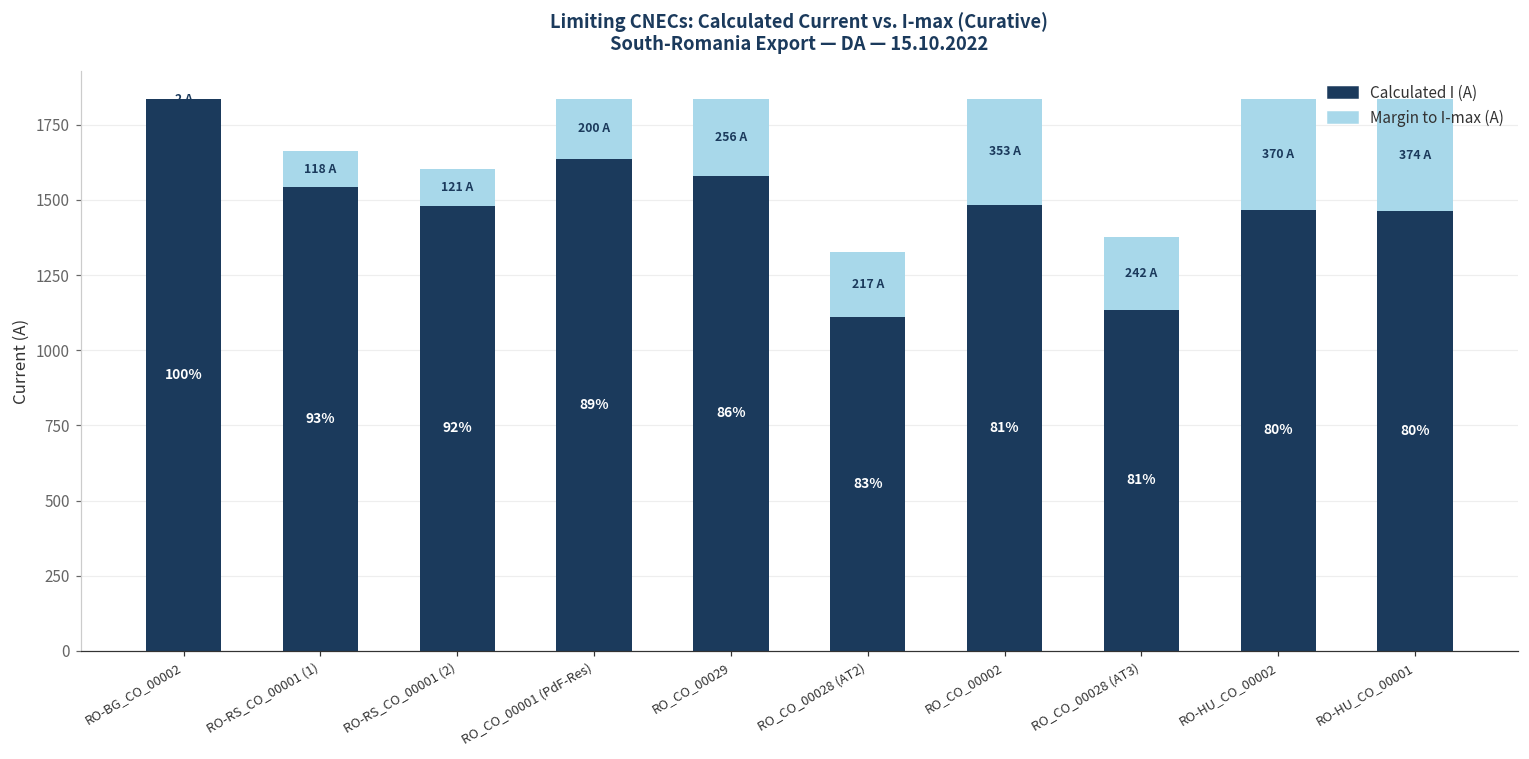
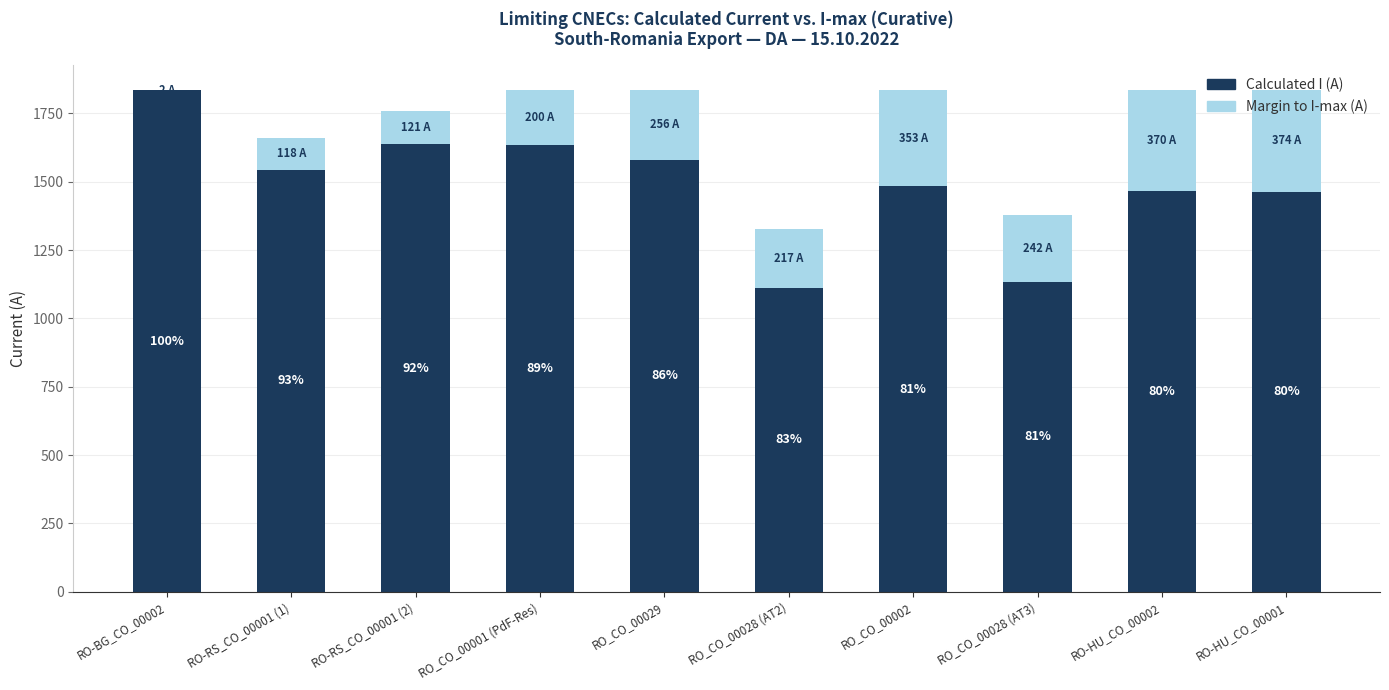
Calculated I (A), RO-RS_CO_00001 (2): 1480 -> 1640
